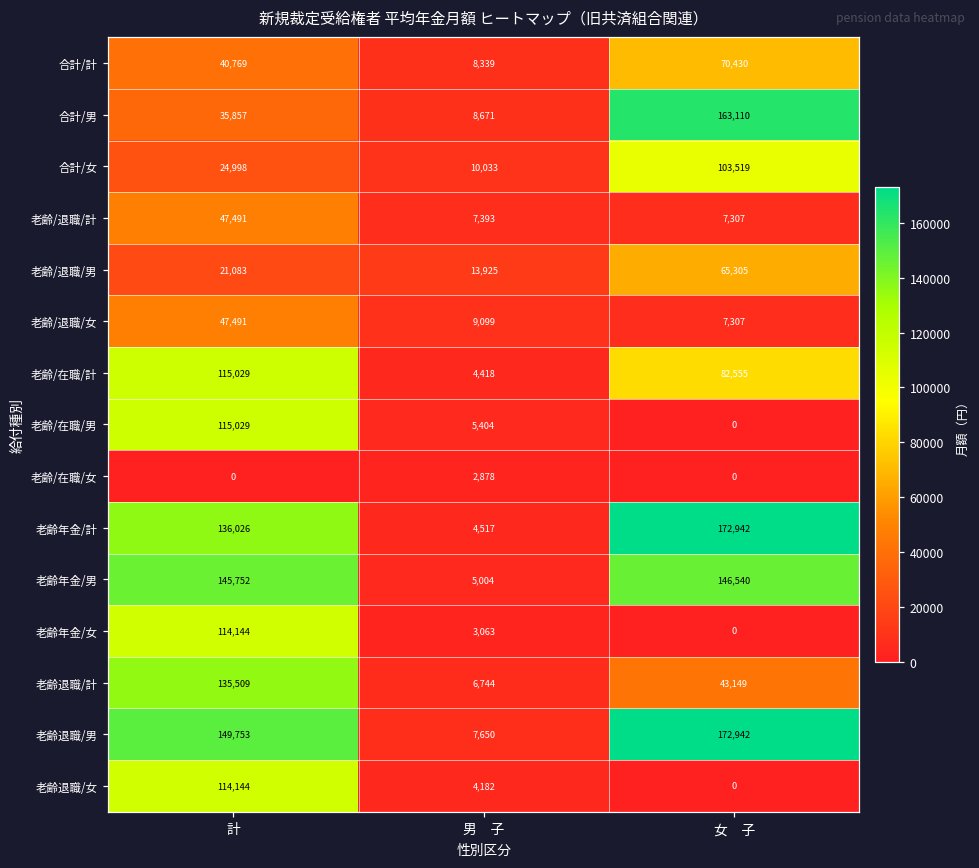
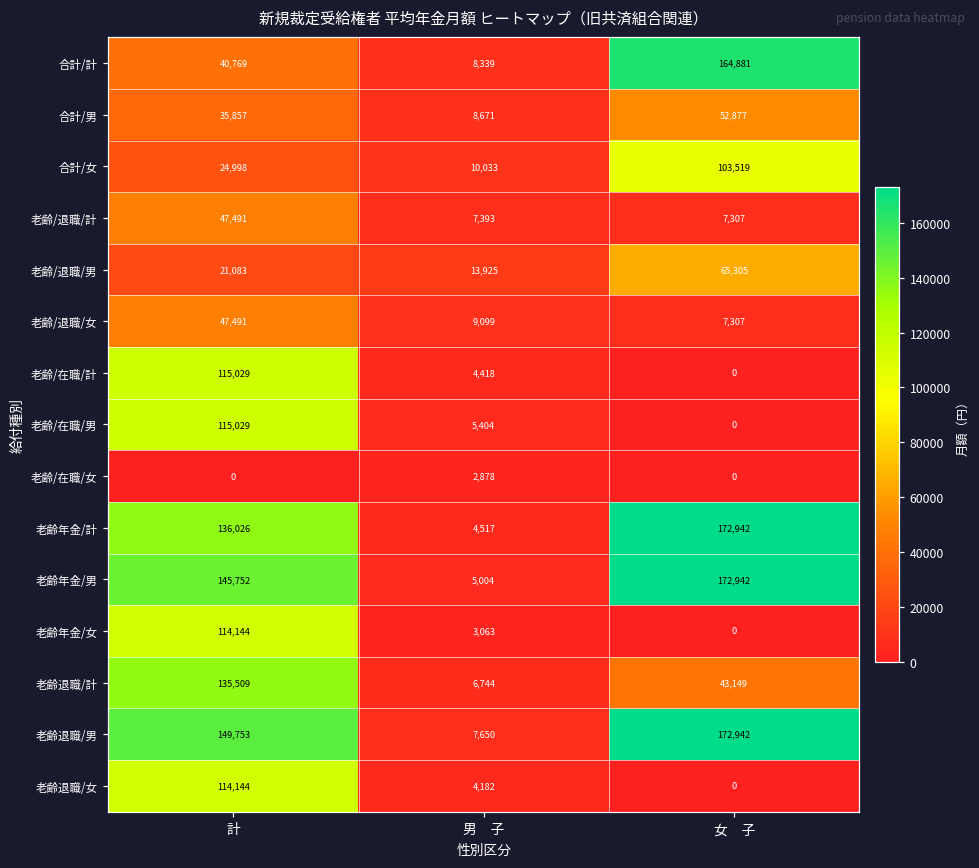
合計/計, 女 子: 70,430 -> 164,881
合計/男, 女 子: 163,110 -> 52,877
老齢/在職/計, 女 子: 82,555 -> 0
老齢年金/男, 女 子: 146,540 -> 172,942
